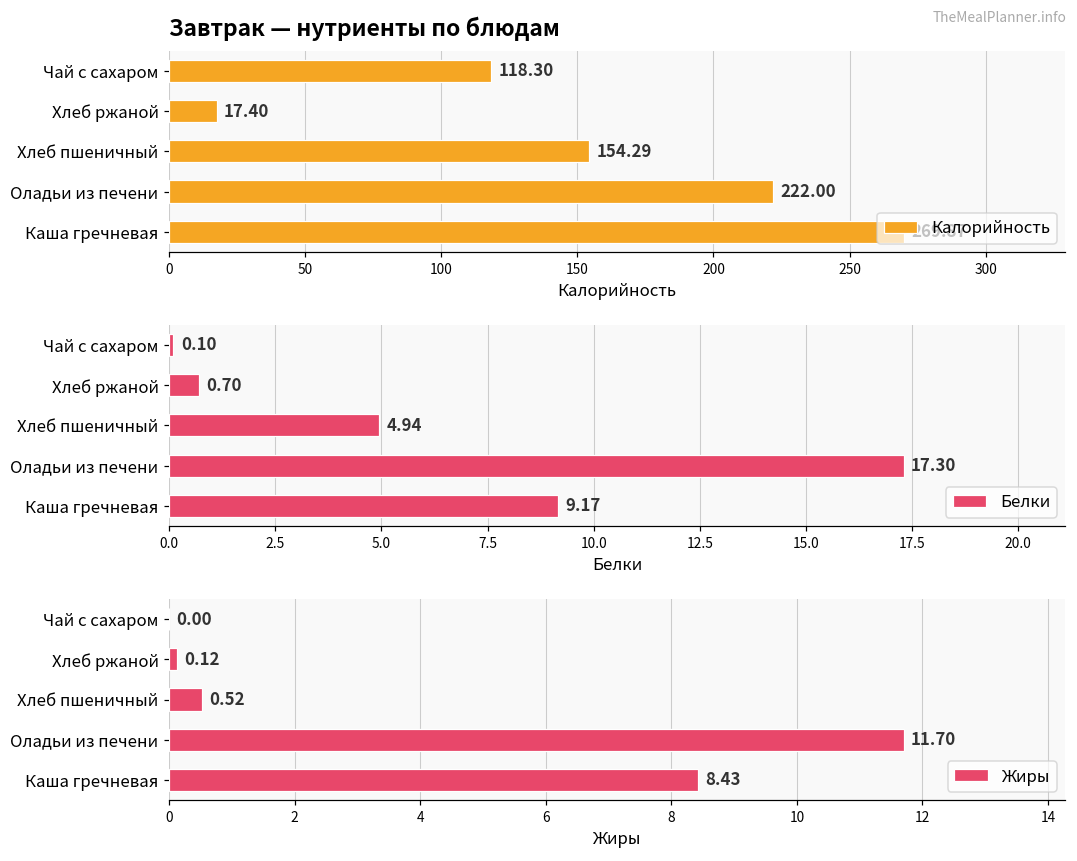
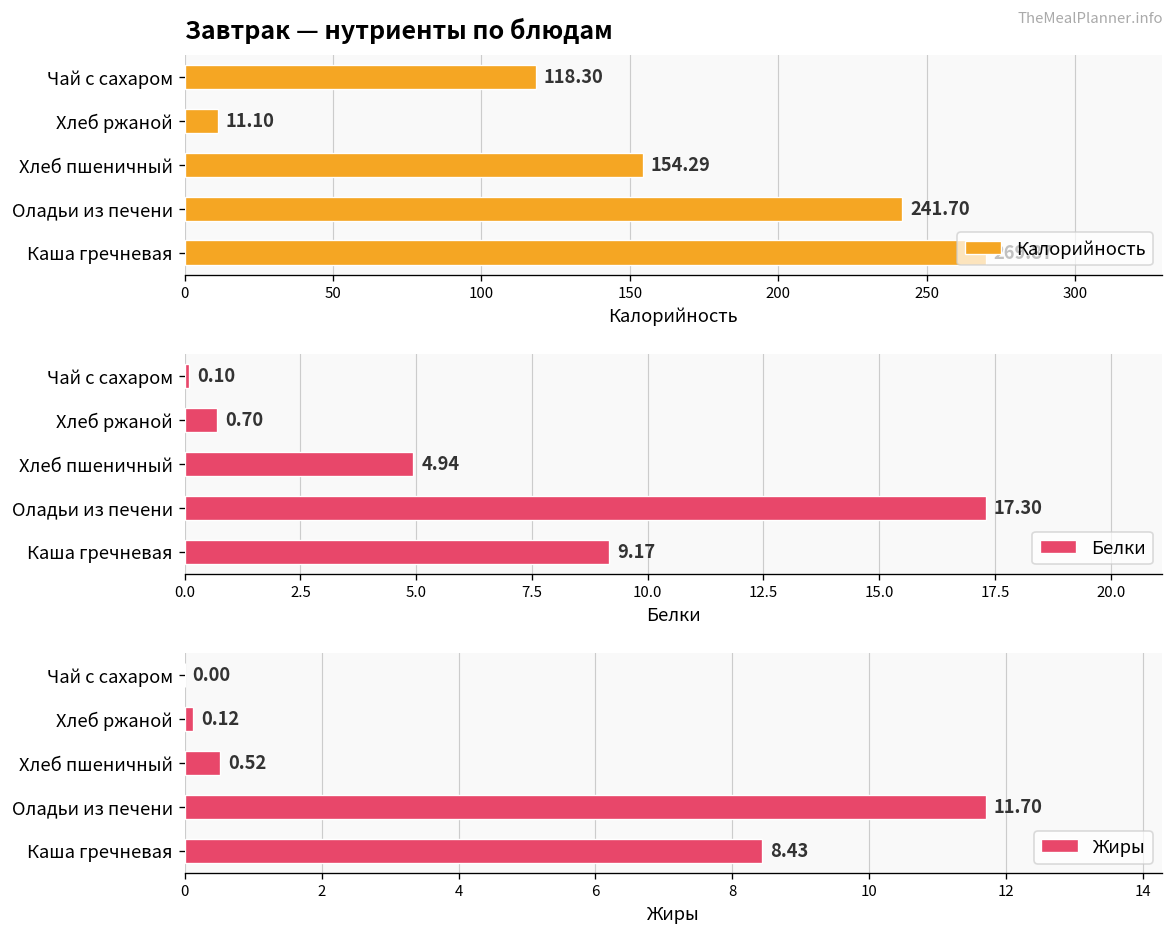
Завтрак — нутриенты по блюдам, Хлеб ржаной: 17.40 -> 11.10
Завтрак — нутриенты по блюдам, Оладьи из печени: 222.00 -> 241.70
